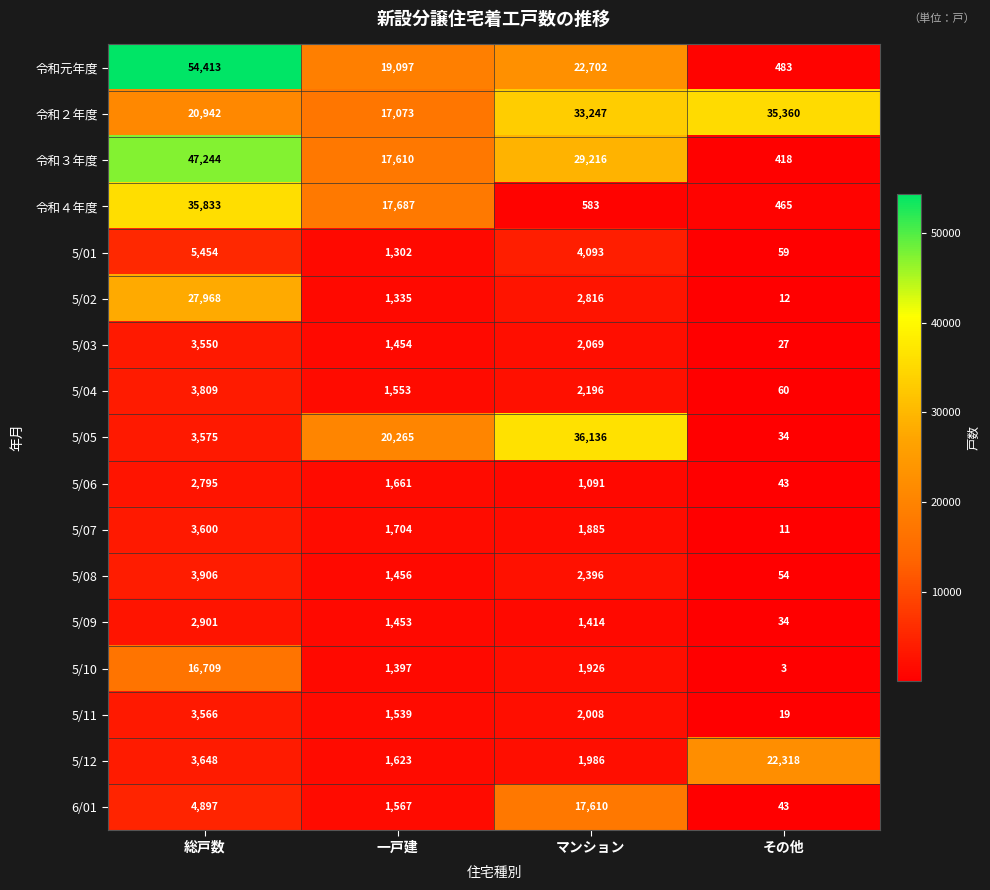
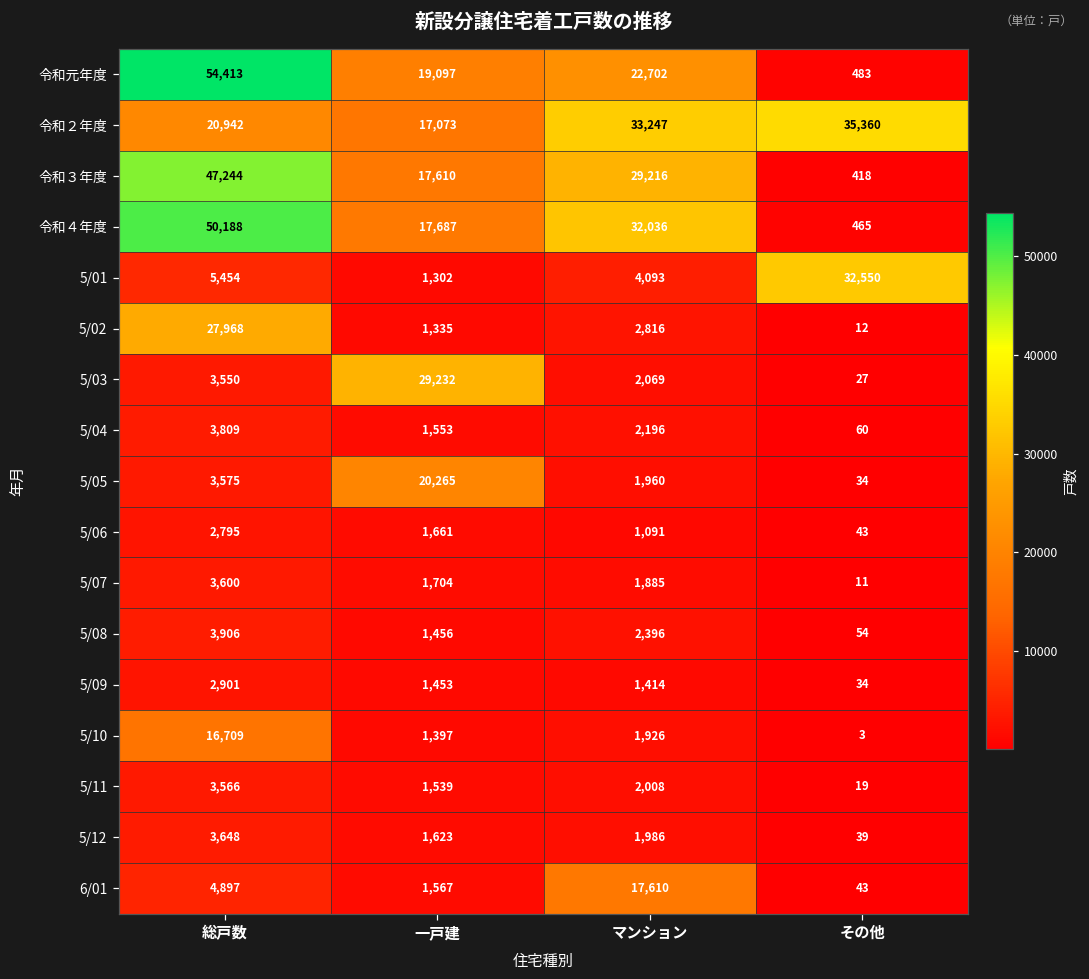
令和４年度, 総戸数: 35,833 -> 50,188
令和４年度, マンション: 583 -> 32,036
5/01, その他: 59 -> 32,550
5/03, 一戸建: 1,454 -> 29,232
5/05, マンション: 36,136 -> 1,960
5/12, その他: 22,318 -> 39
